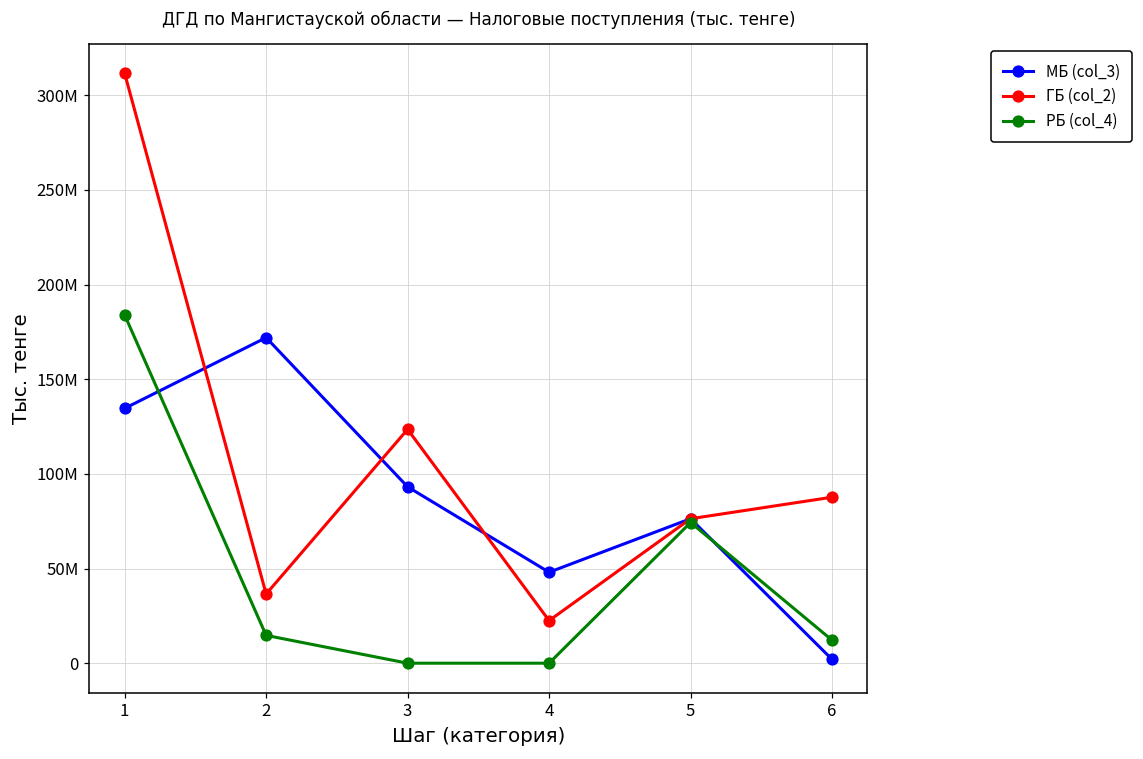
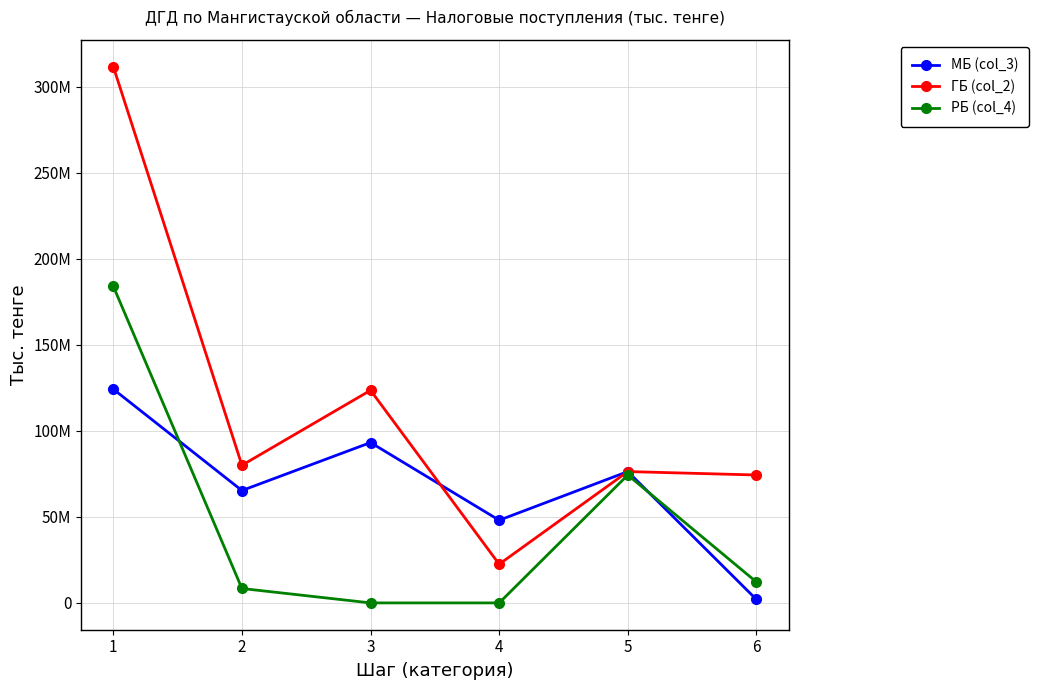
МБ (col_3), 1: 135000000 -> 124000000
МБ (col_3), 2: 172000000 -> 65000000
ГБ (col_2), 2: 37000000 -> 80000000
РБ (col_4), 2: 15000000 -> 8000000
ГБ (col_2), 6: 88000000 -> 74000000
